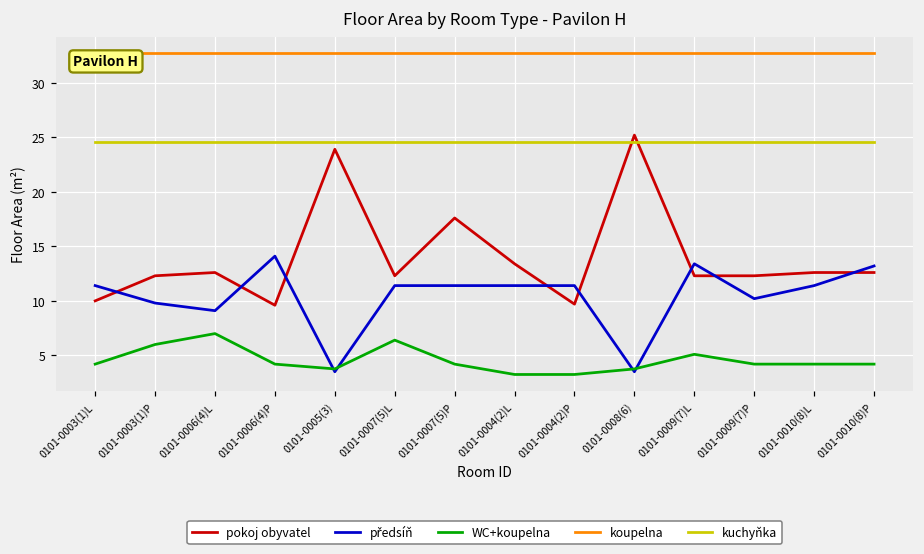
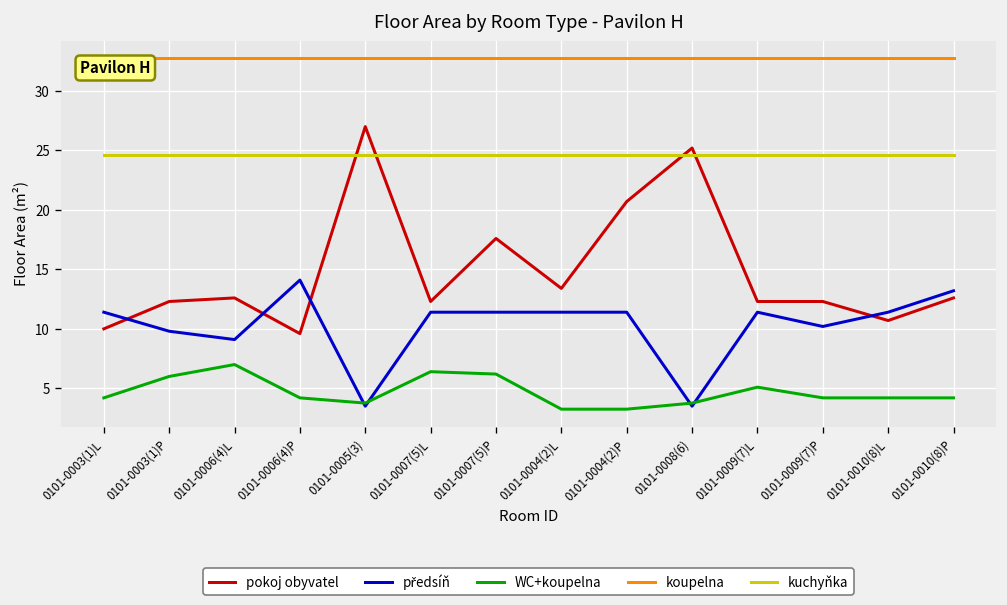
pokoj obyvatel, 0101-0005(3): 24 -> 27
WC+koupelna, 0101-0007(5)P: 4 -> 6
pokoj obyvatel, 0101-0004(2)P: 10 -> 21
předsíň, 0101-0009(7)L: 13 -> 11
pokoj obyvatel, 0101-0010(8)L: 13 -> 11
